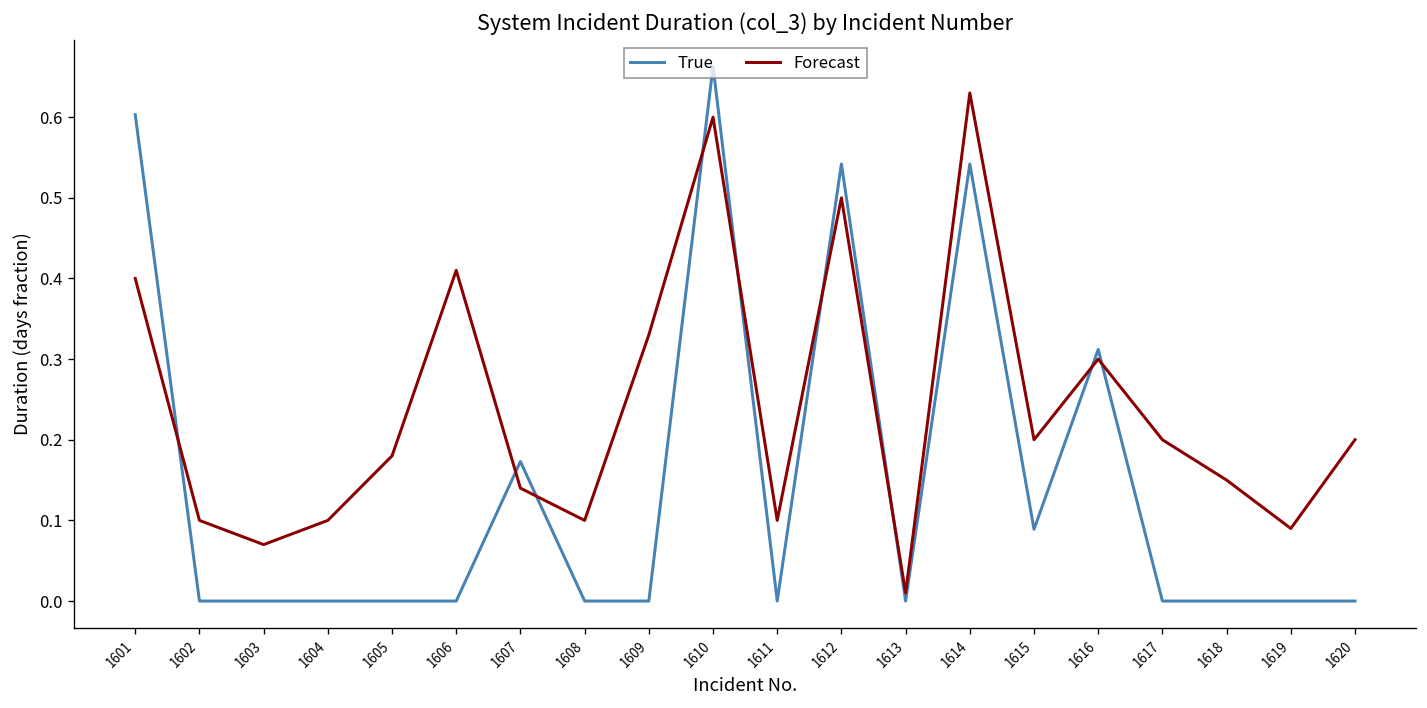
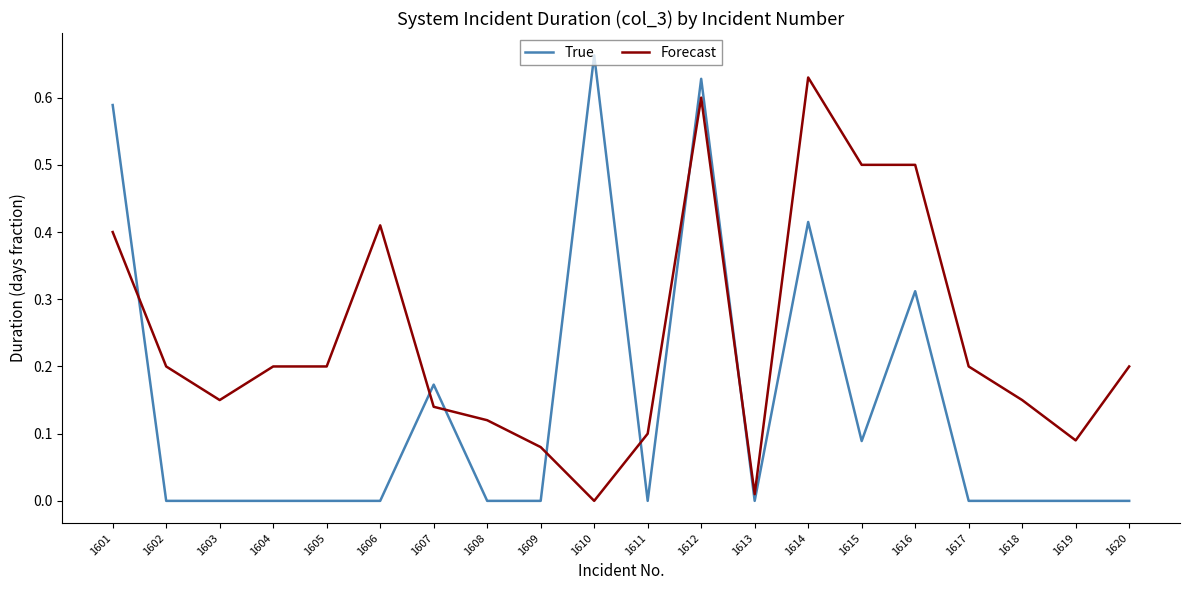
True, 1601: 0.60 -> 0.59
Forecast, 1602: 0.1 -> 0.2
Forecast, 1603: 0.07 -> 0.15
Forecast, 1604: 0.1 -> 0.2
Forecast, 1605: 0.18 -> 0.20
Forecast, 1608: 0.10 -> 0.12
Forecast, 1609: 0.33 -> 0.08
Forecast, 1610: 0.6 -> 0.0
True, 1612: 0.54 -> 0.63
Forecast, 1612: 0.5 -> 0.6
True, 1614: 0.54 -> 0.42
Forecast, 1615: 0.2 -> 0.5
Forecast, 1616: 0.3 -> 0.5
